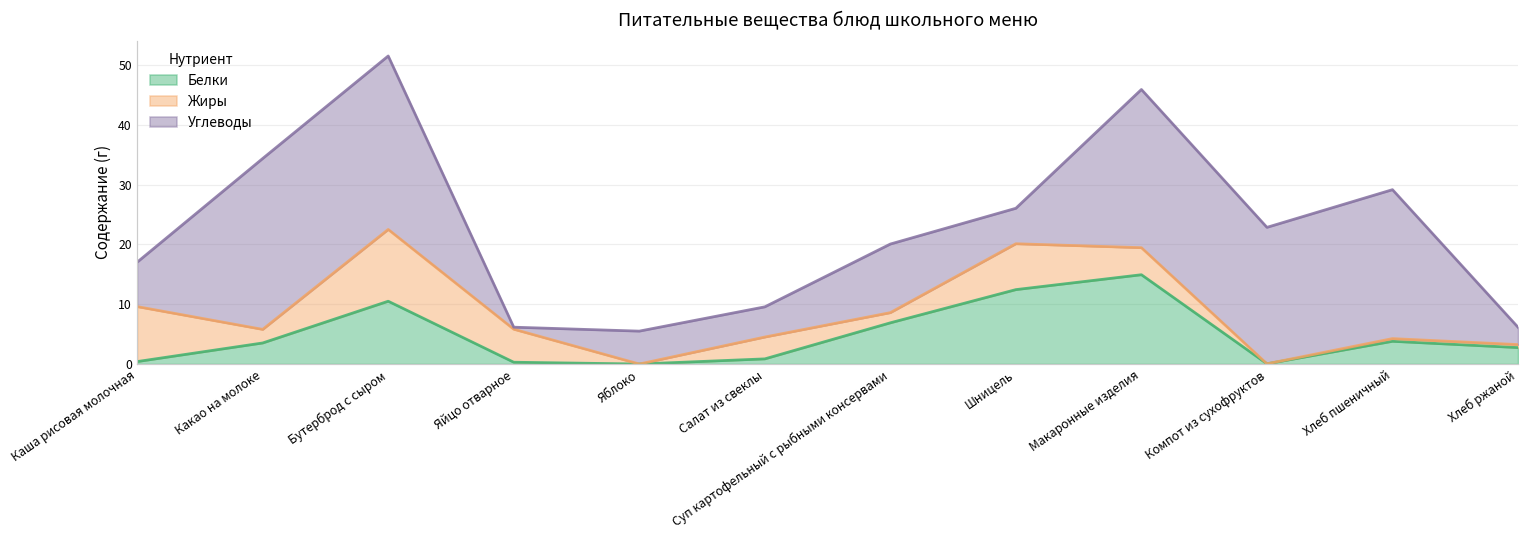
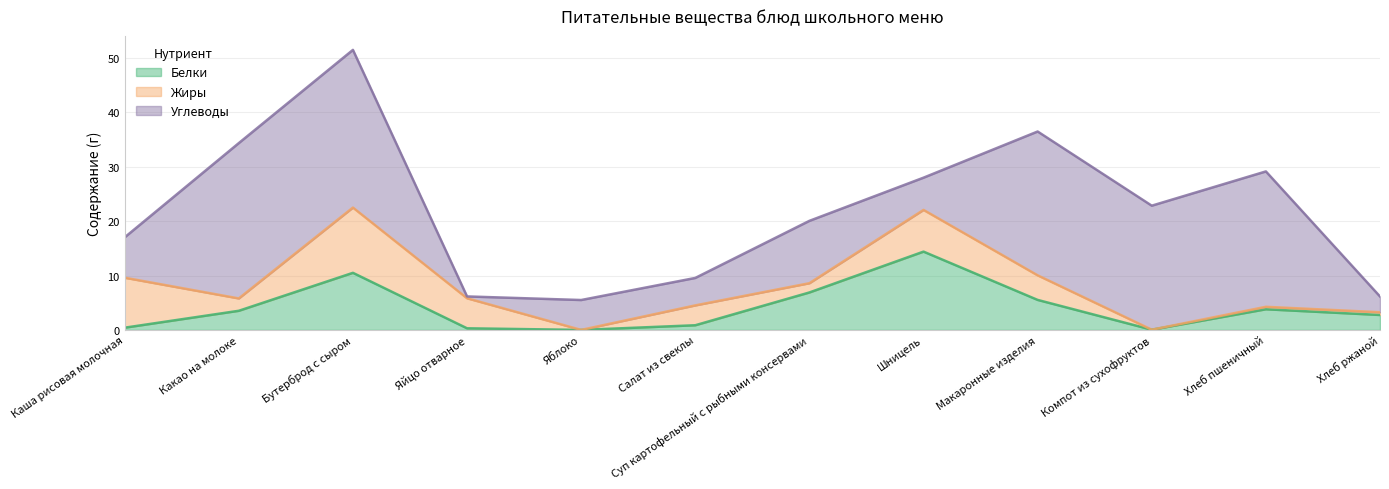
Белки, Шницель: 12 -> 14
Белки, Макаронные изделия: 15 -> 6
